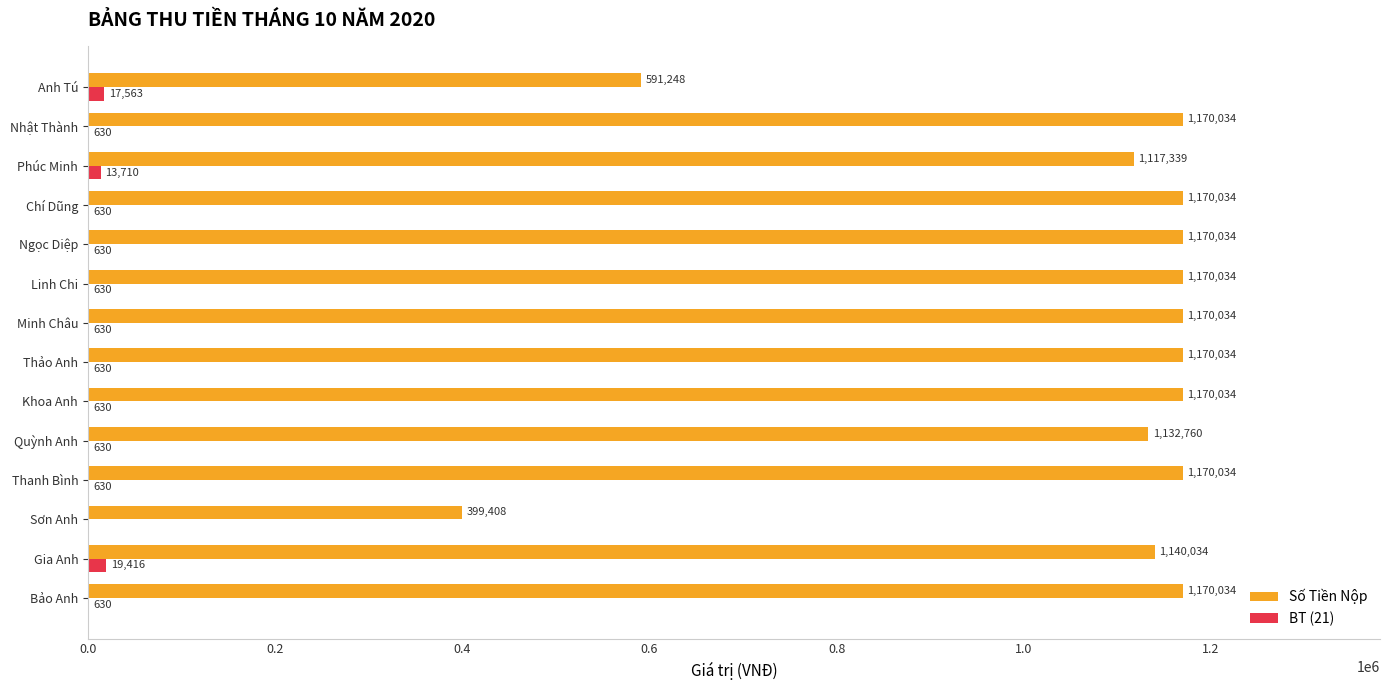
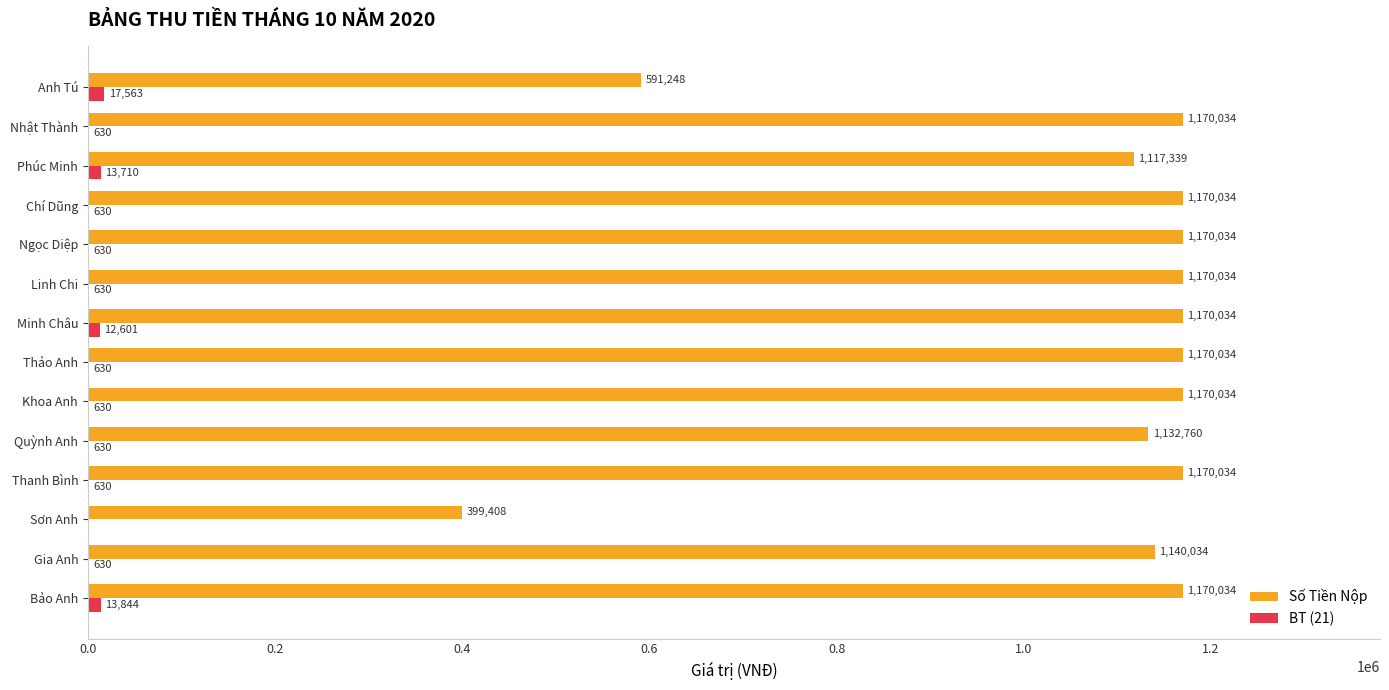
BT (21), Minh Châu: 630 -> 12,601
BT (21), Gia Anh: 19,416 -> 630
BT (21), Bảo Anh: 630 -> 13,844
